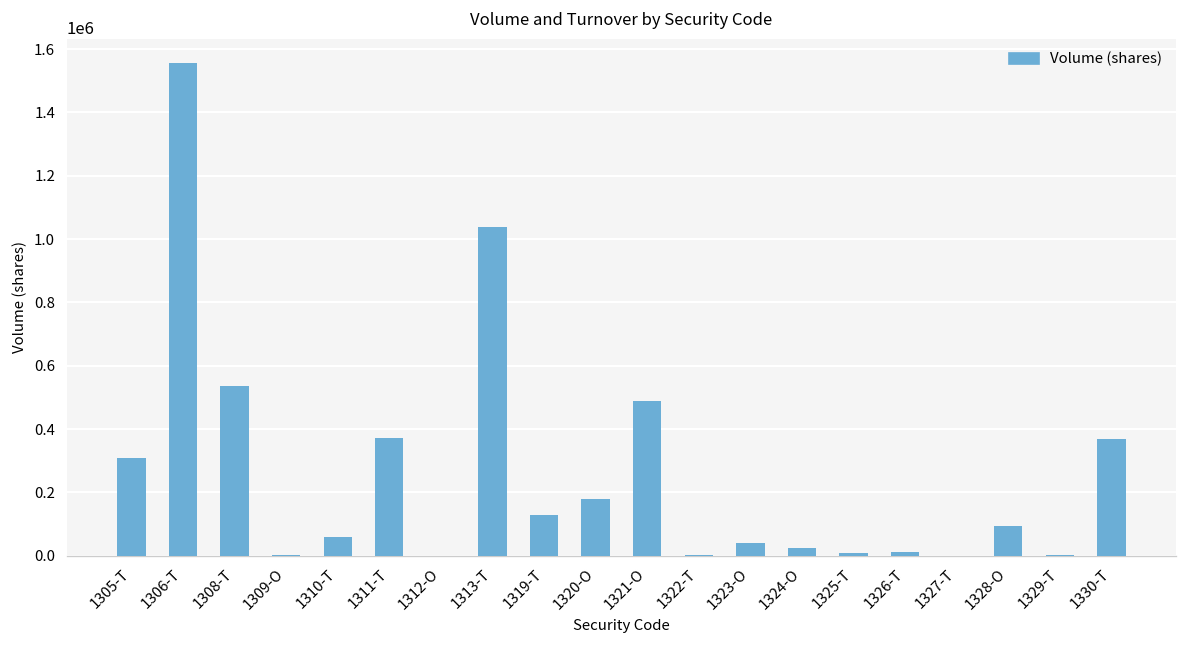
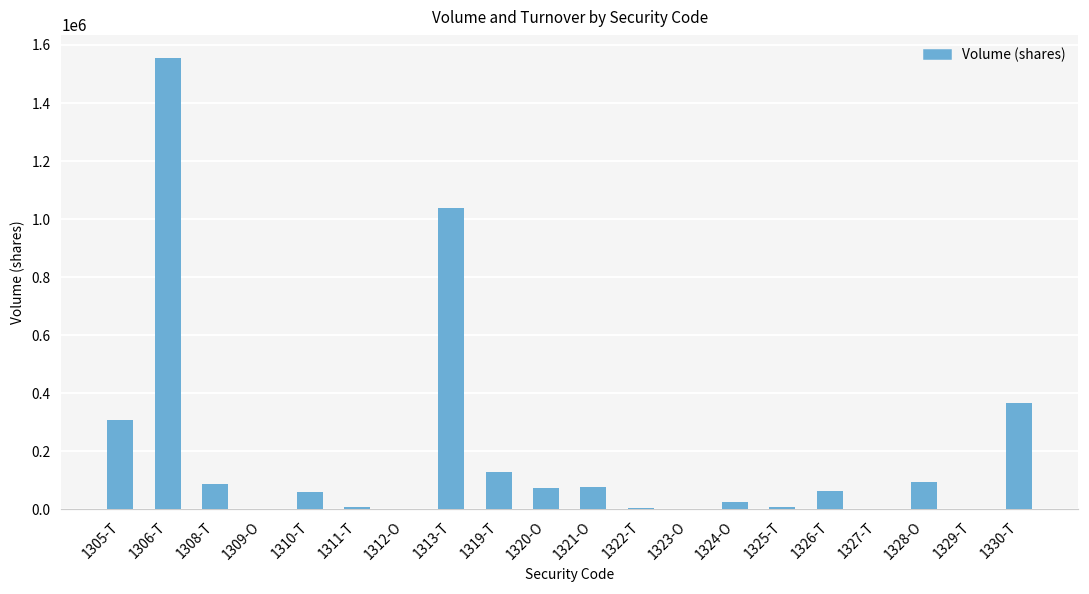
1308-T: 540000 -> 90000
1311-T: 370000 -> 10000
1320-O: 180000 -> 70000
1321-O: 490000 -> 80000
1323-O: 40000 -> 0
1326-T: 10000 -> 60000
